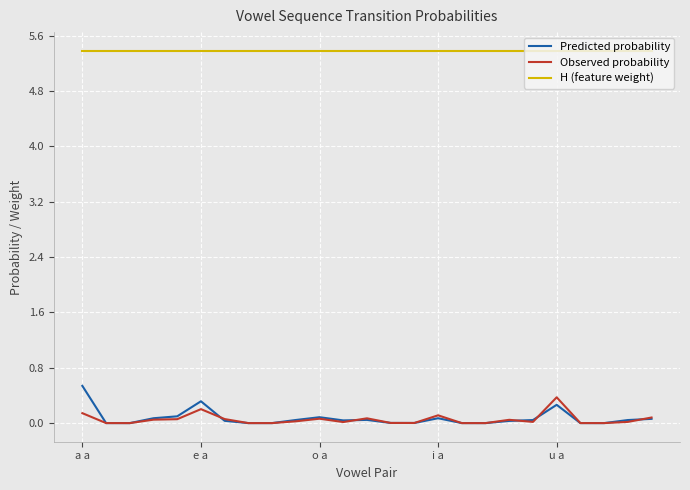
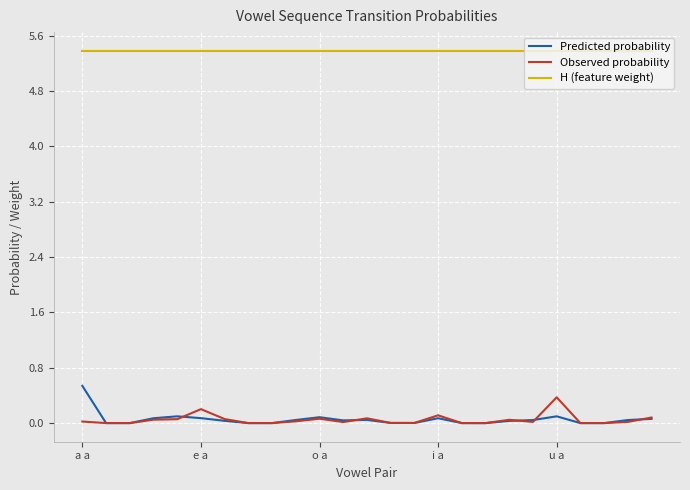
Observed probability, a a: 0.1 -> 0.0
Predicted probability, e a: 0.3 -> 0.1
Predicted probability, u a: 0.3 -> 0.1
